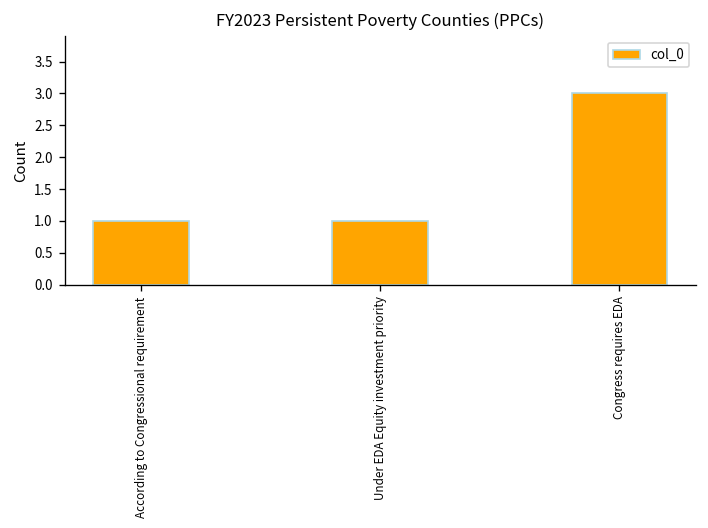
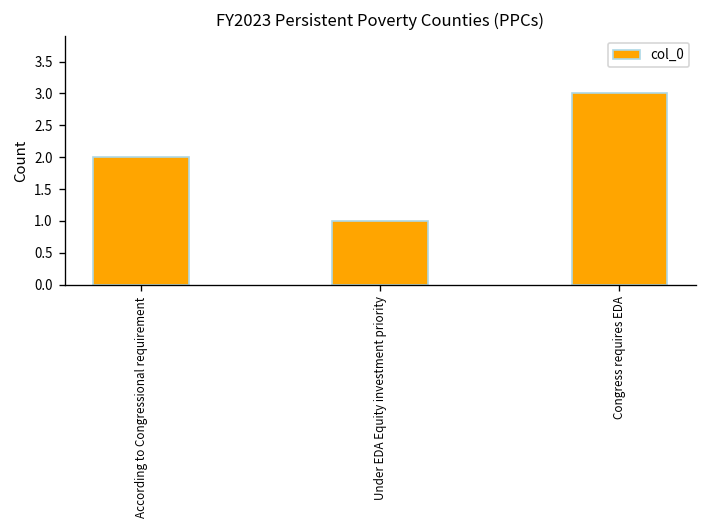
According to Congressional requirement: 1 -> 2
